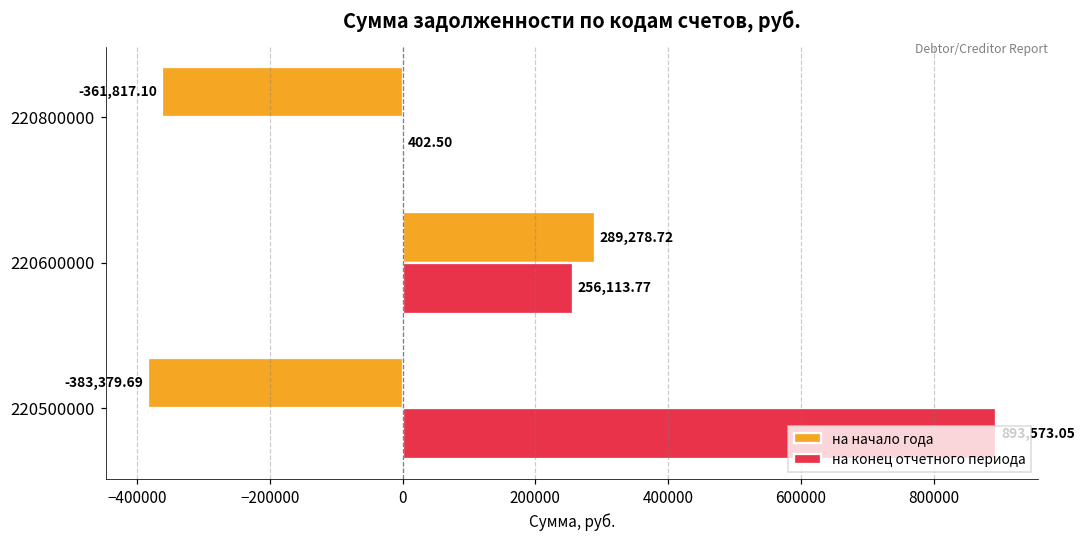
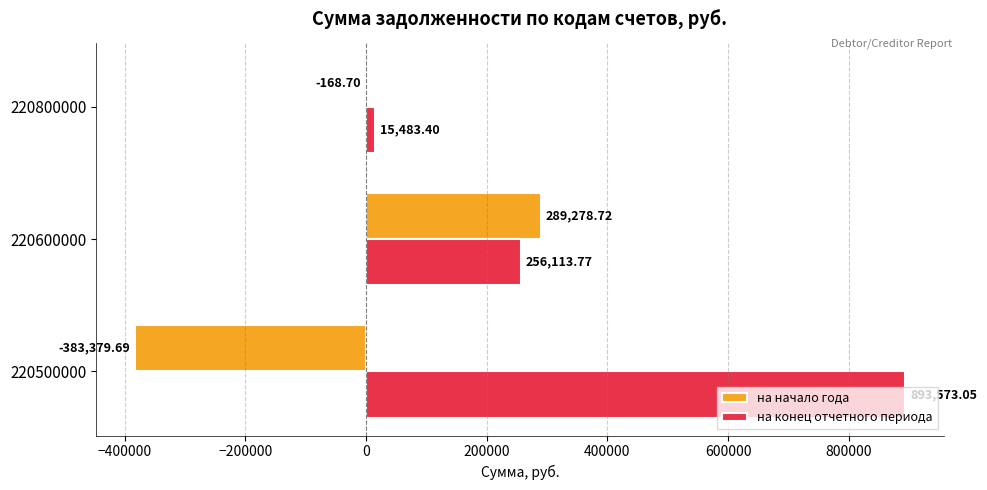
на начало года, 220800000: -361,817.10 -> -168.70
на конец отчетного периода, 220800000: 402.50 -> 15,483.40
